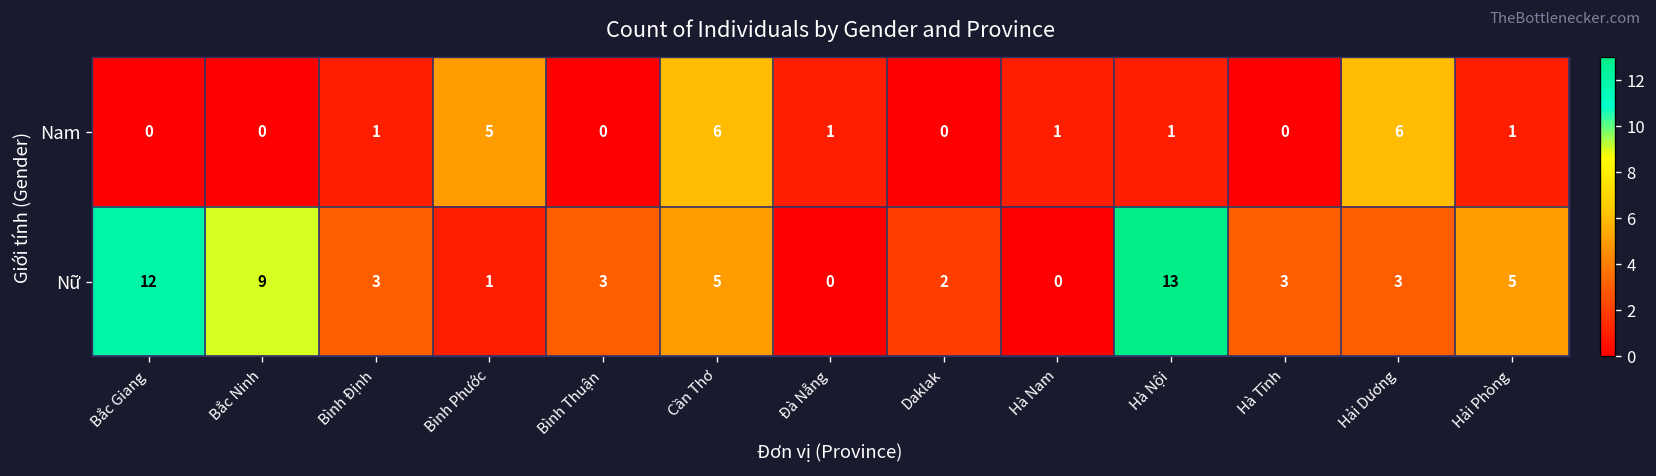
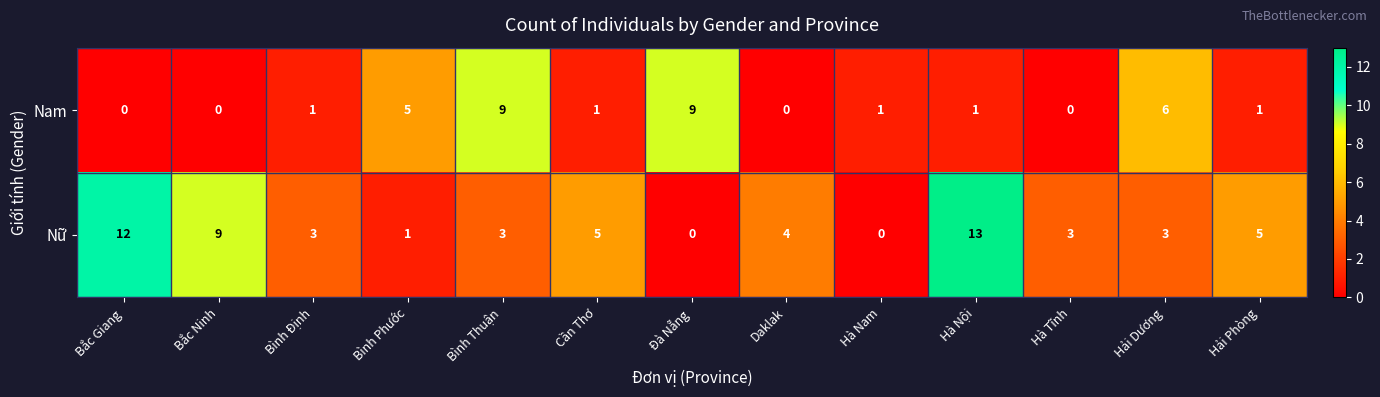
Nam, Bình Thuận: 0 -> 9
Nam, Cần Thơ: 6 -> 1
Nam, Đà Nẵng: 1 -> 9
Nữ, Daklak: 2 -> 4
